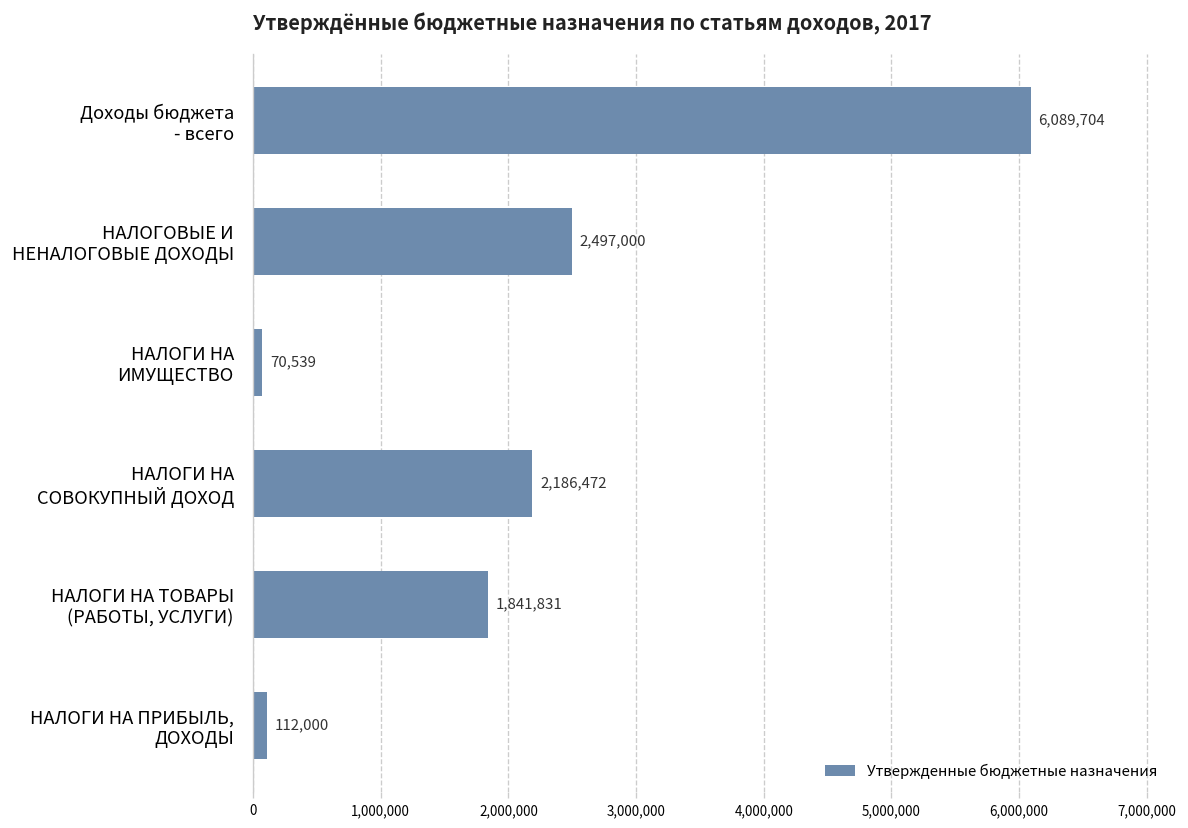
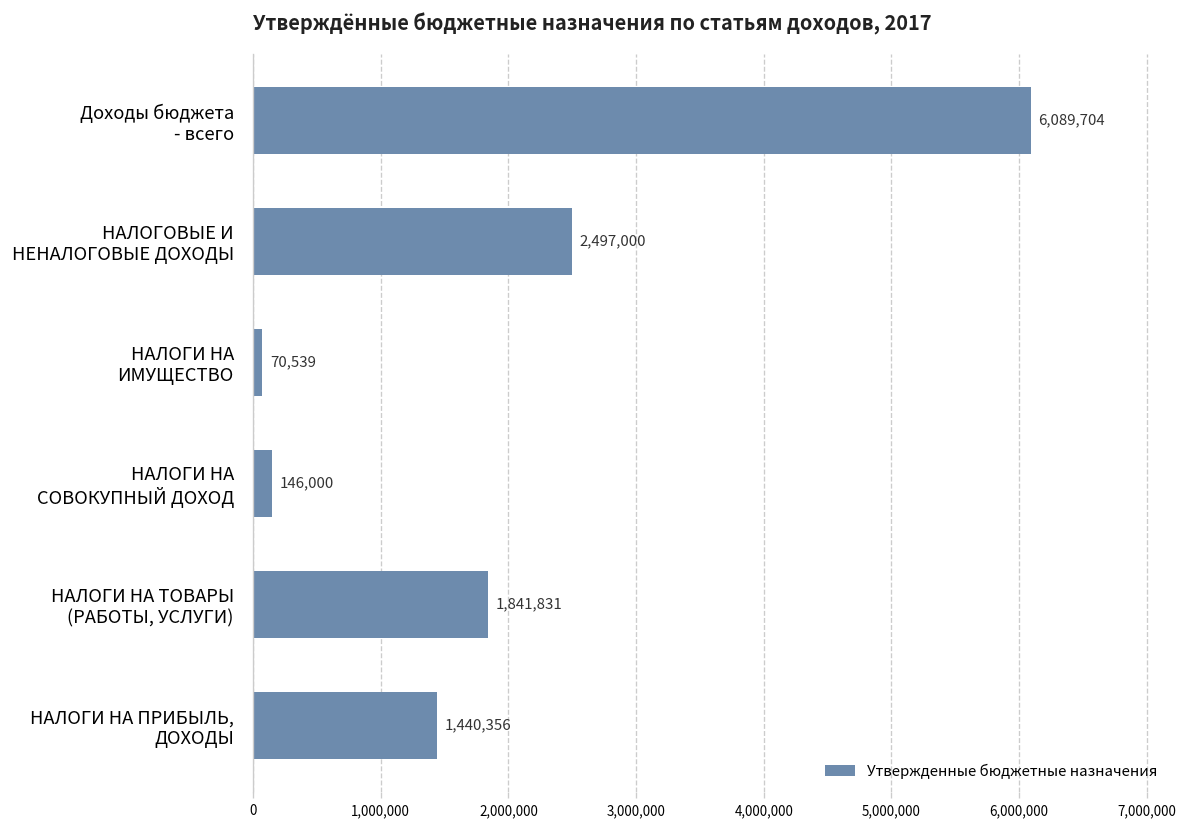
НАЛОГИ НА СОВОКУПНЫЙ ДОХОД: 2,186,472 -> 146,000
НАЛОГИ НА ПРИБЫЛЬ, ДОХОДЫ: 112,000 -> 1,440,356
